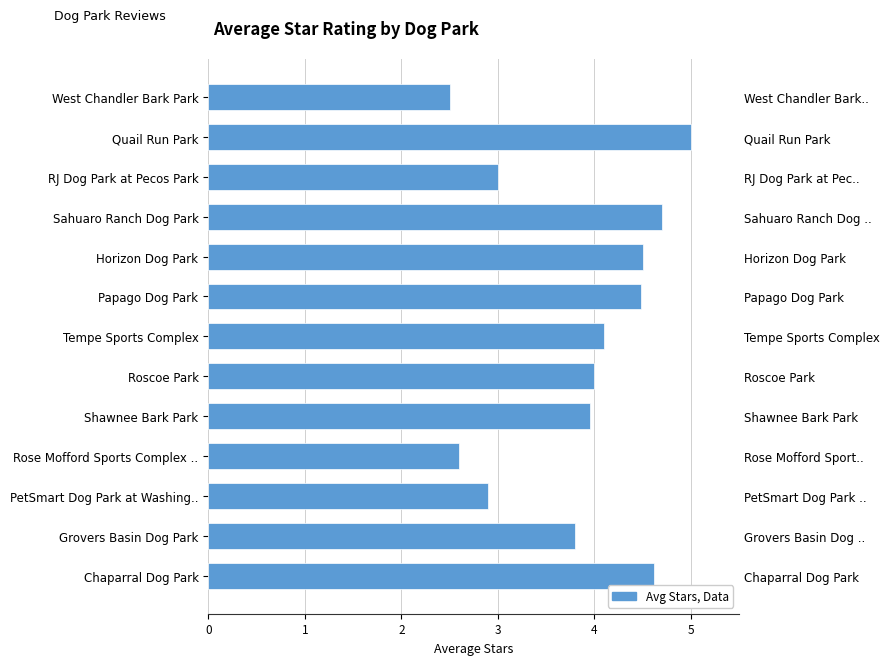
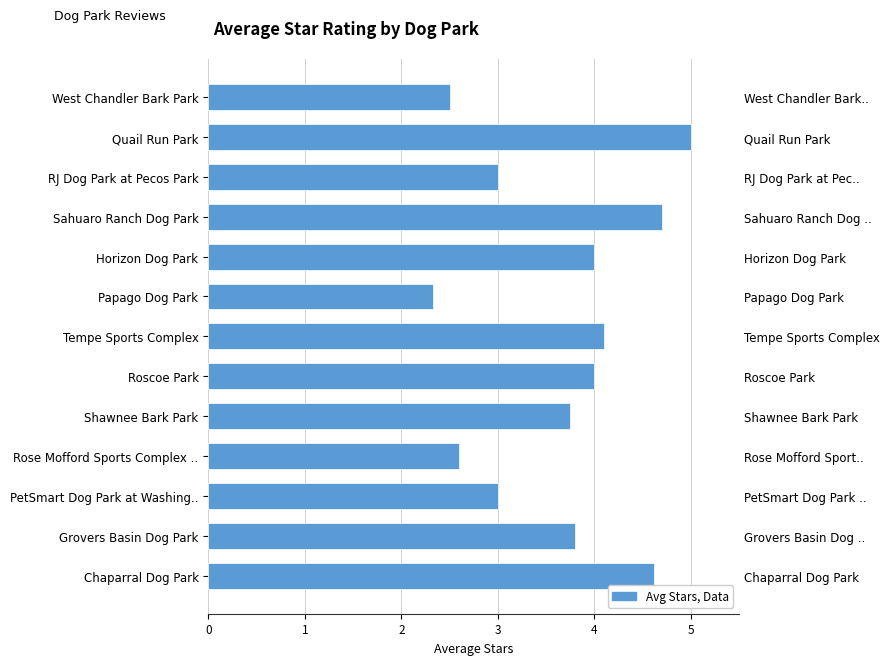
Horizon Dog Park: 4.5 -> 4.0
Papago Dog Park: 4.5 -> 2.3
Shawnee Bark Park: 4.0 -> 3.8
PetSmart Dog Park at Washing..: 2.9 -> 3.0
